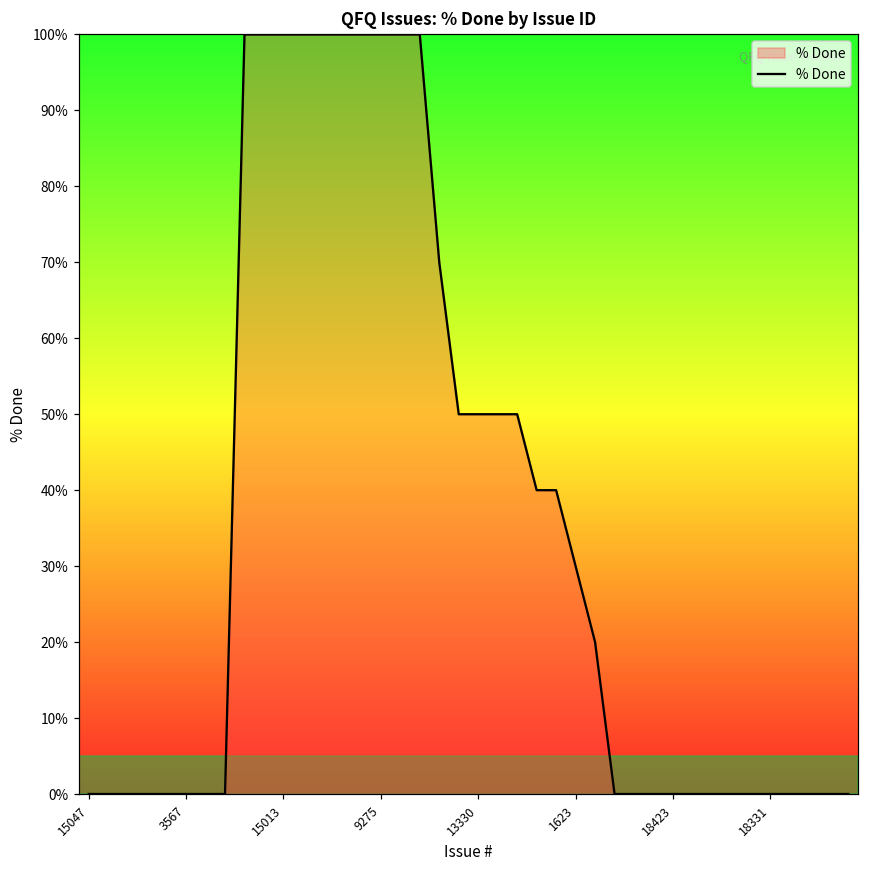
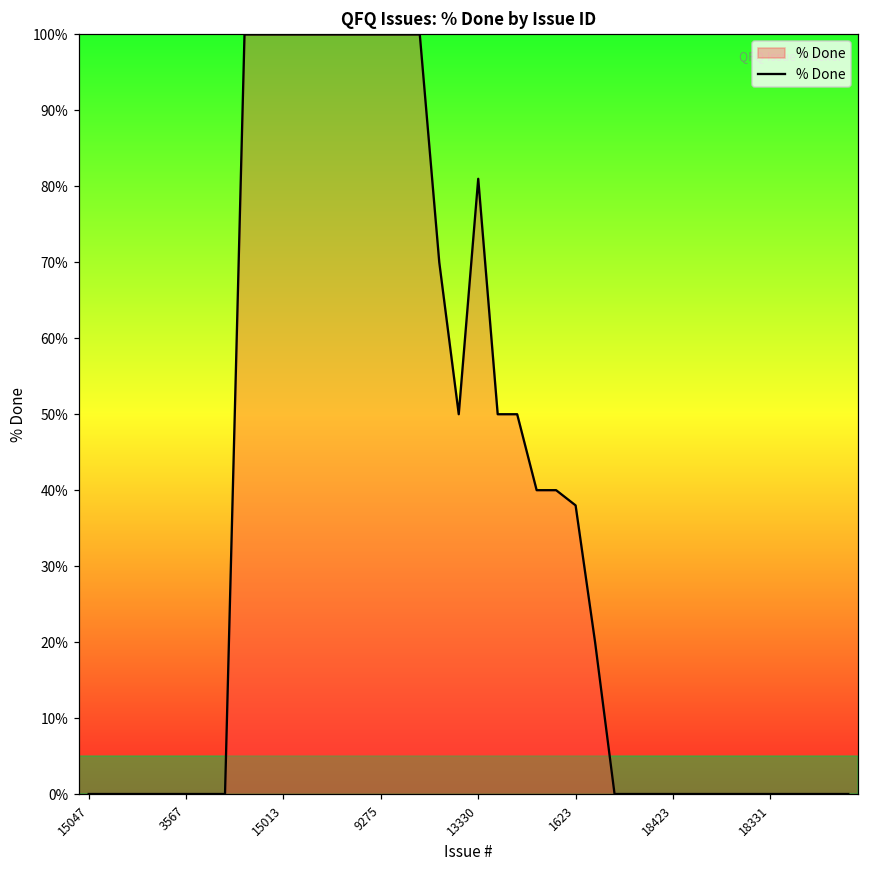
13330: 50% -> 81%
1623: 30% -> 38%
